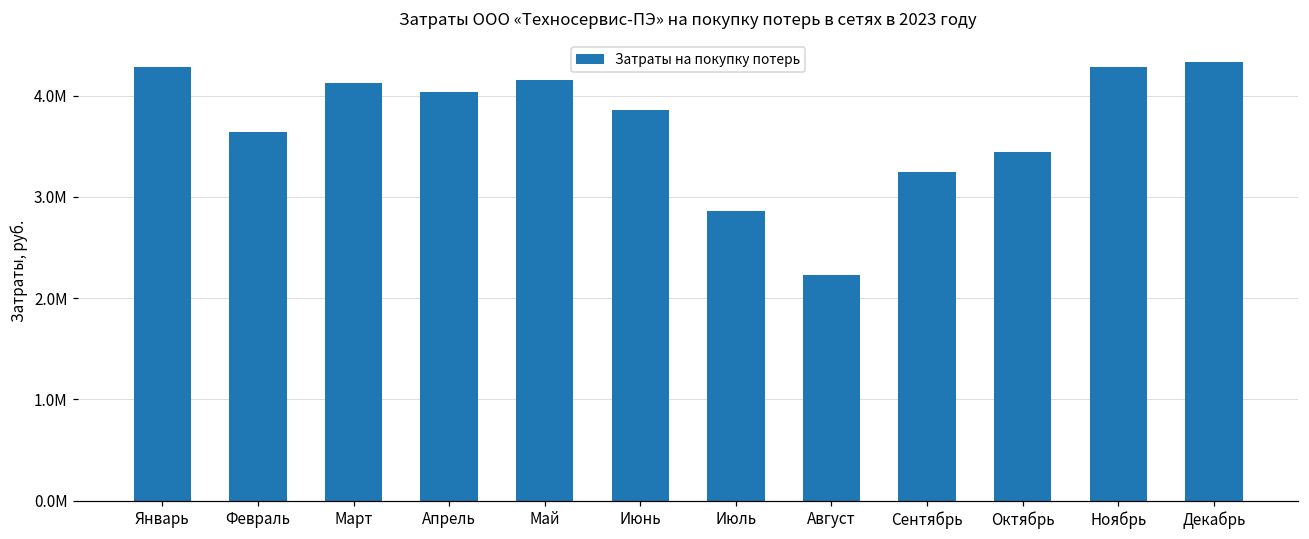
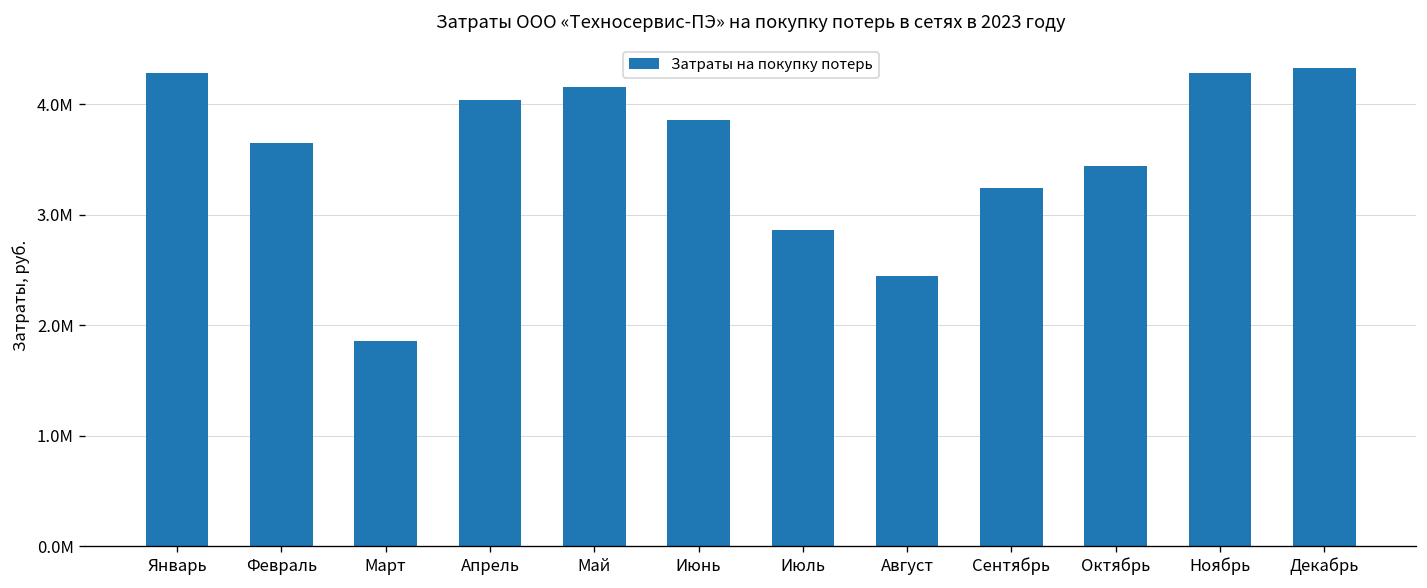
Март: 4100000 -> 1900000
Август: 2200000 -> 2400000
